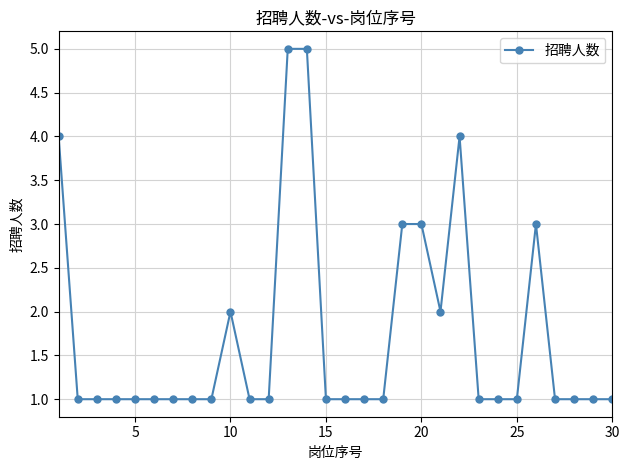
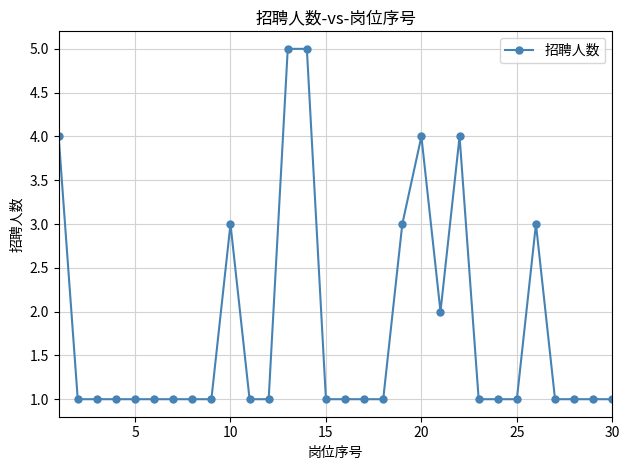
10: 2 -> 3
20: 3 -> 4
